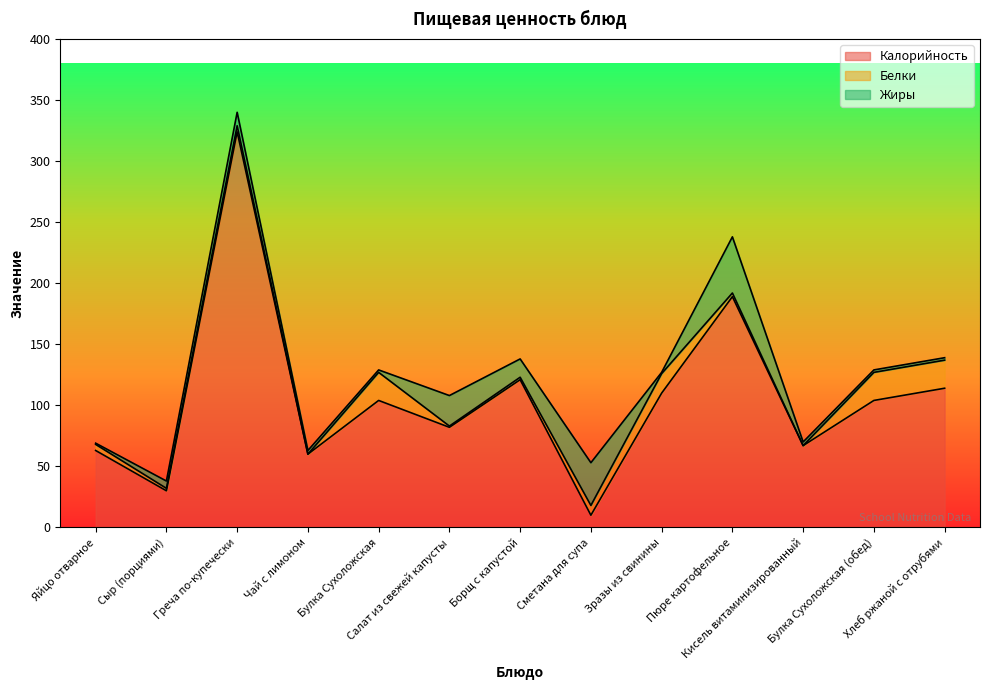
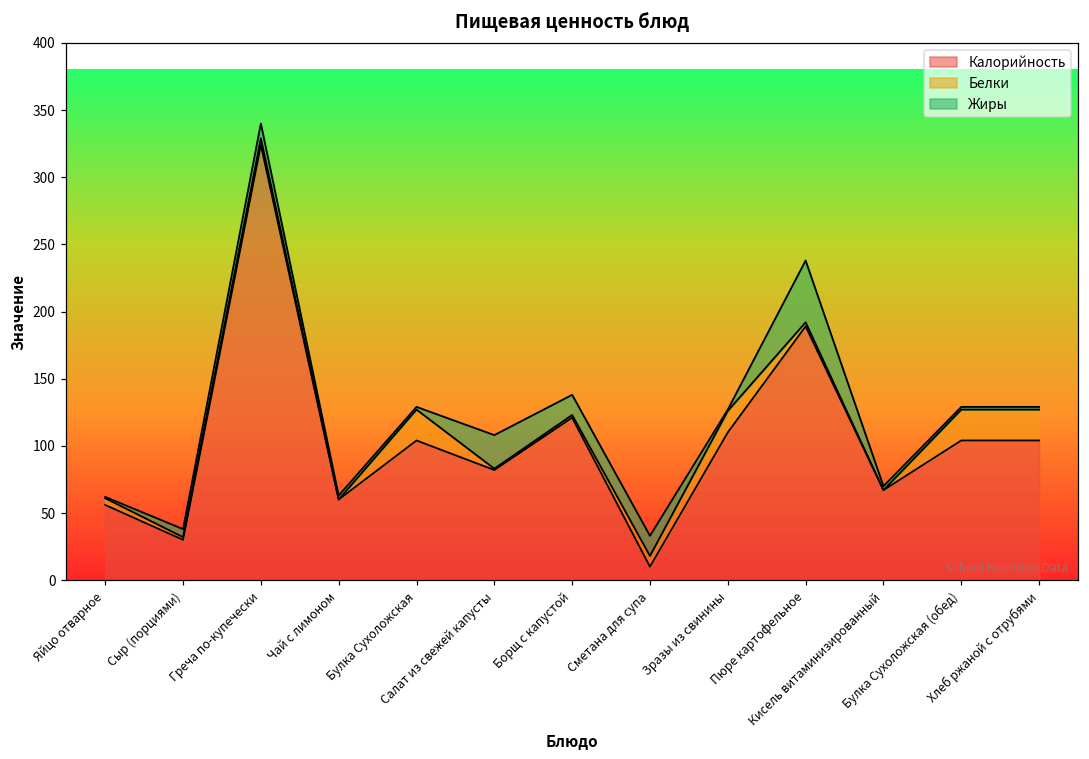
Калорийность, Яйцо отварное: 63 -> 56
Жиры, Сметана для супа: 35 -> 15
Калорийность, Хлеб ржаной с отрубями: 114 -> 104
